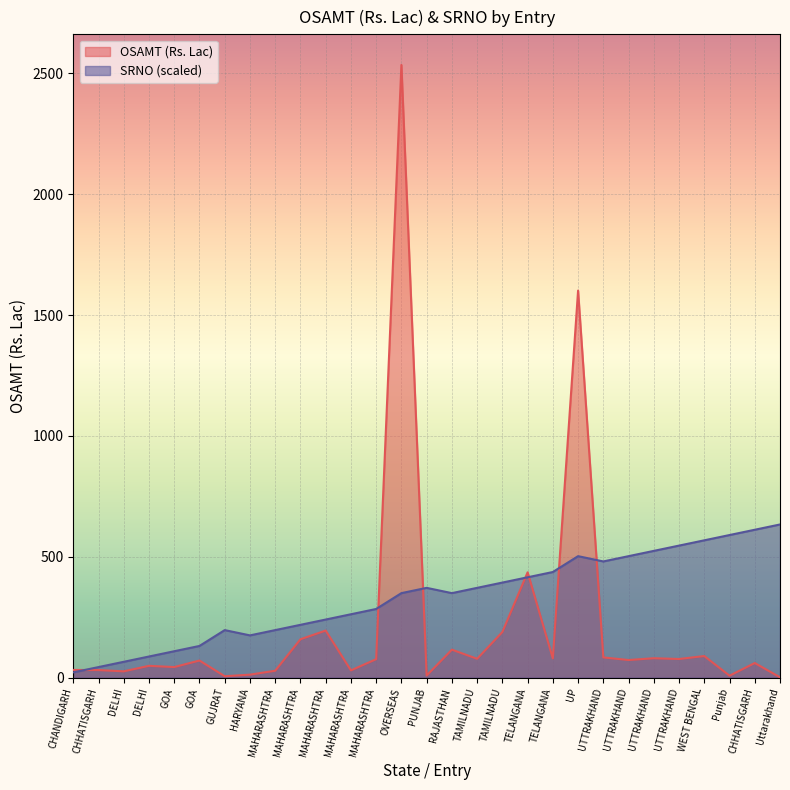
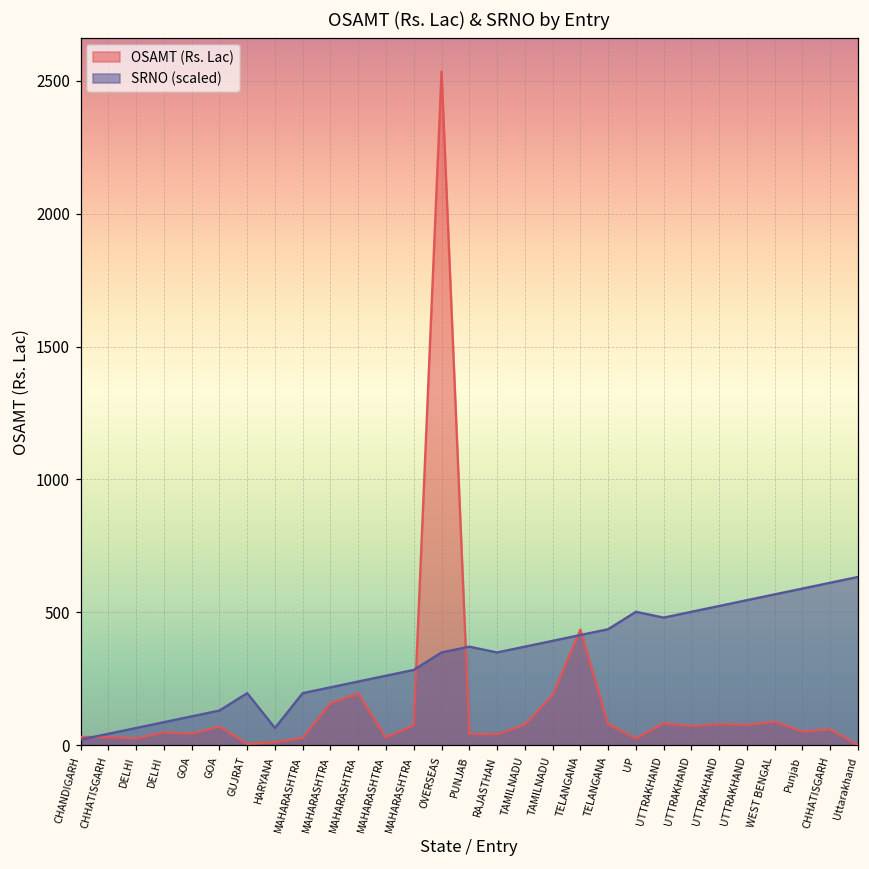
SRNO (scaled), HARYANA: 170 -> 70
OSAMT (Rs. Lac), PUNJAB: 10 -> 40
OSAMT (Rs. Lac), RAJASTHAN: 120 -> 40
OSAMT (Rs. Lac), UP: 1600 -> 30
OSAMT (Rs. Lac), Punjab: 10 -> 50
